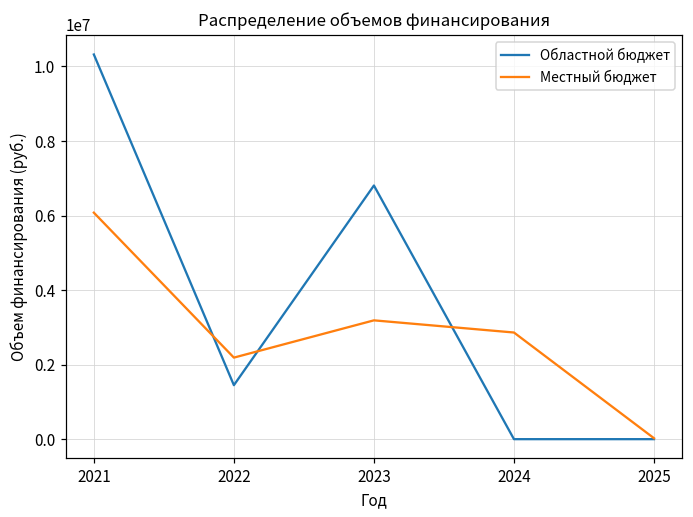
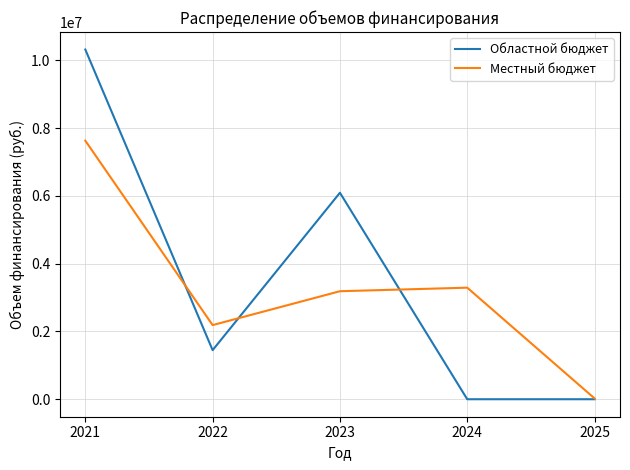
Местный бюджет, 2021: 6100000 -> 7600000
Областной бюджет, 2023: 6800000 -> 6100000
Местный бюджет, 2024: 2900000 -> 3300000
